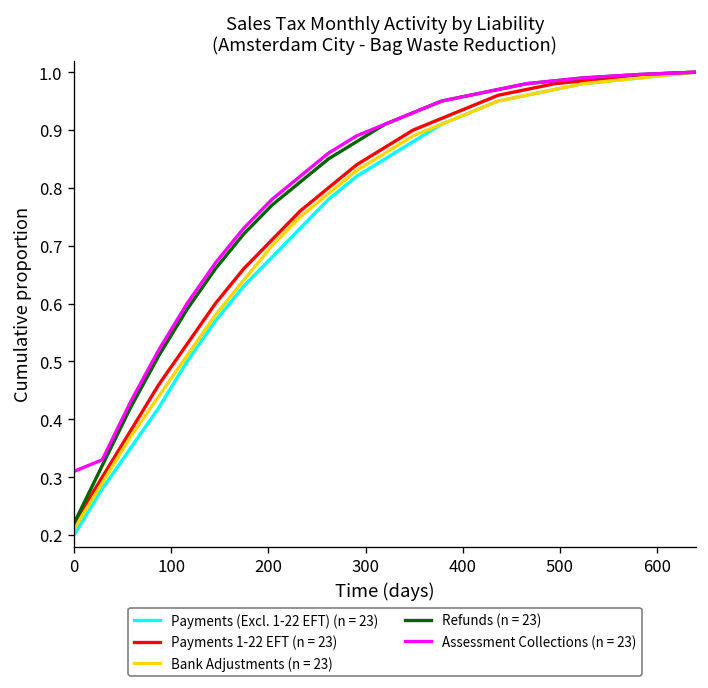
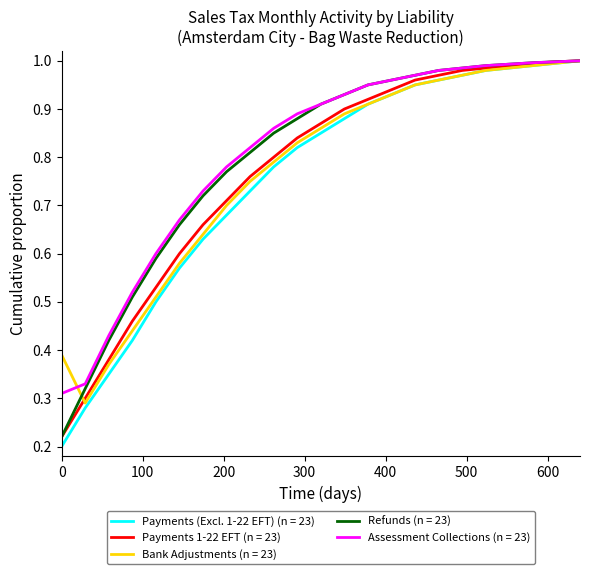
Bank Adjustments (n = 23), 0: 0.21 -> 0.39
